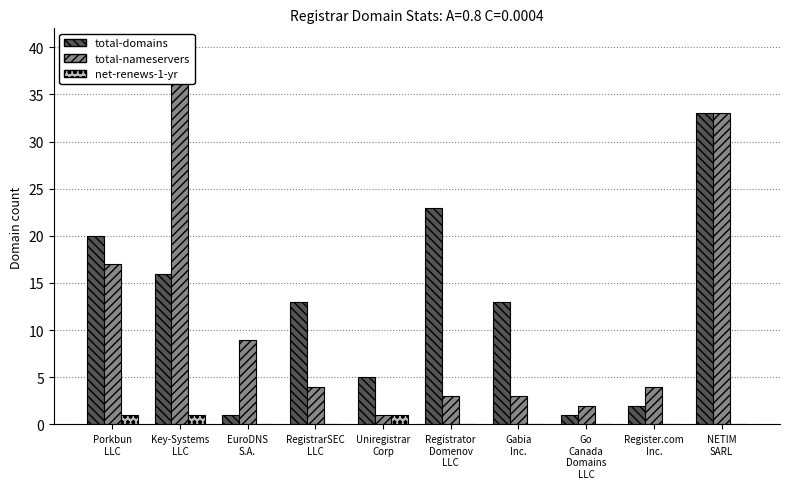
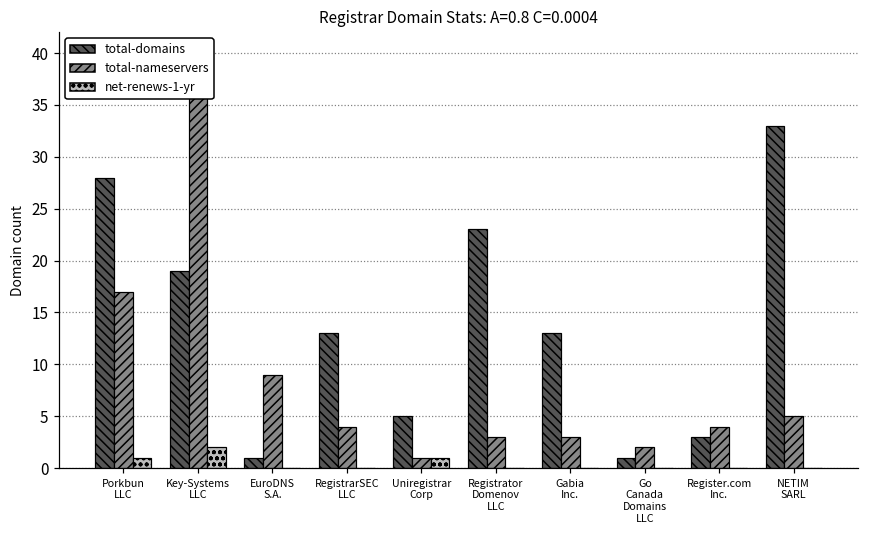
total-domains, Porkbun LLC: 20 -> 28
total-domains, Key-Systems LLC: 16 -> 19
net-renews-1-yr, Key-Systems LLC: 1 -> 2
total-domains, Register.com Inc.: 2 -> 3
total-nameservers, NETIM SARL: 33 -> 5
